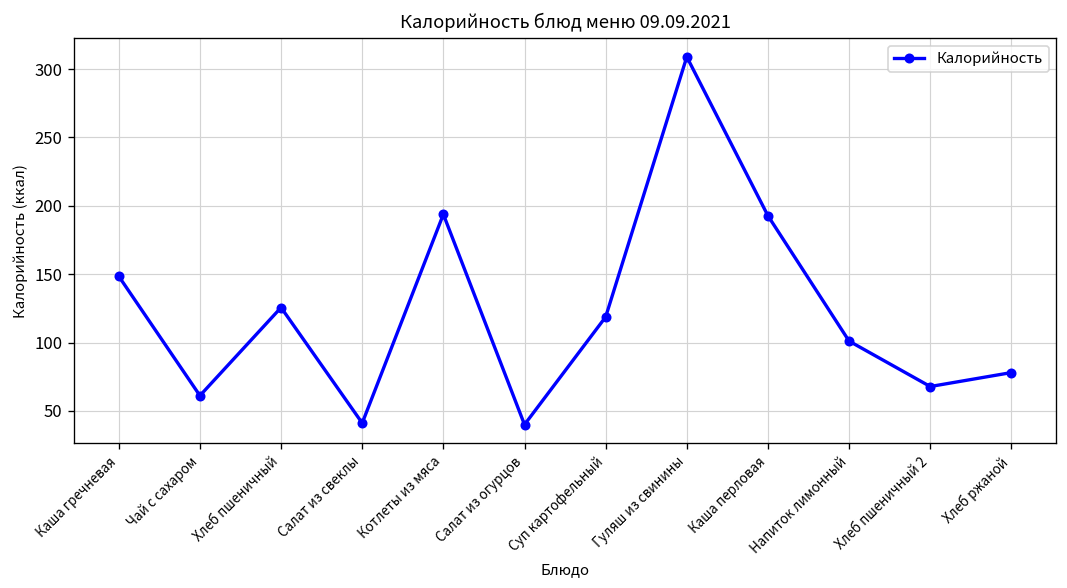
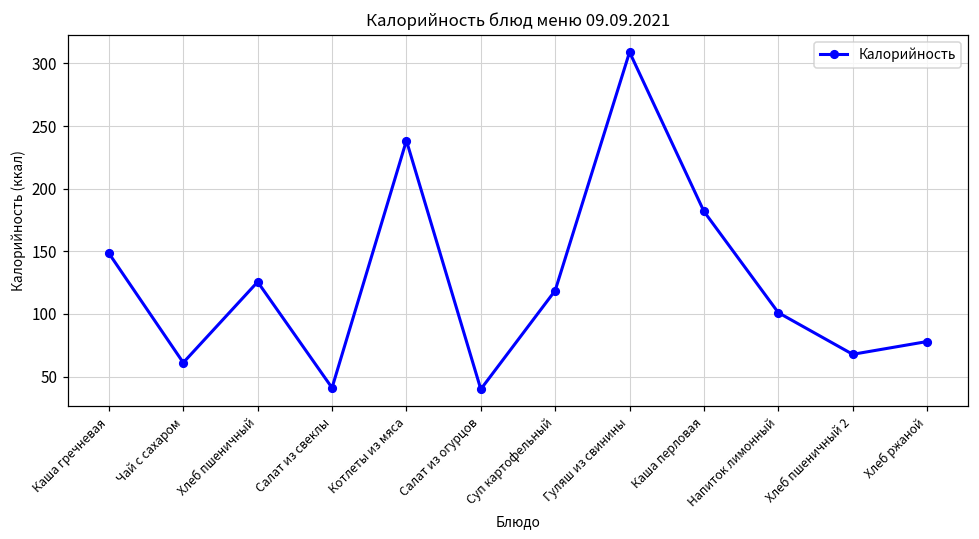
Котлеты из мяса: 194 -> 238
Каша перловая: 193 -> 182
